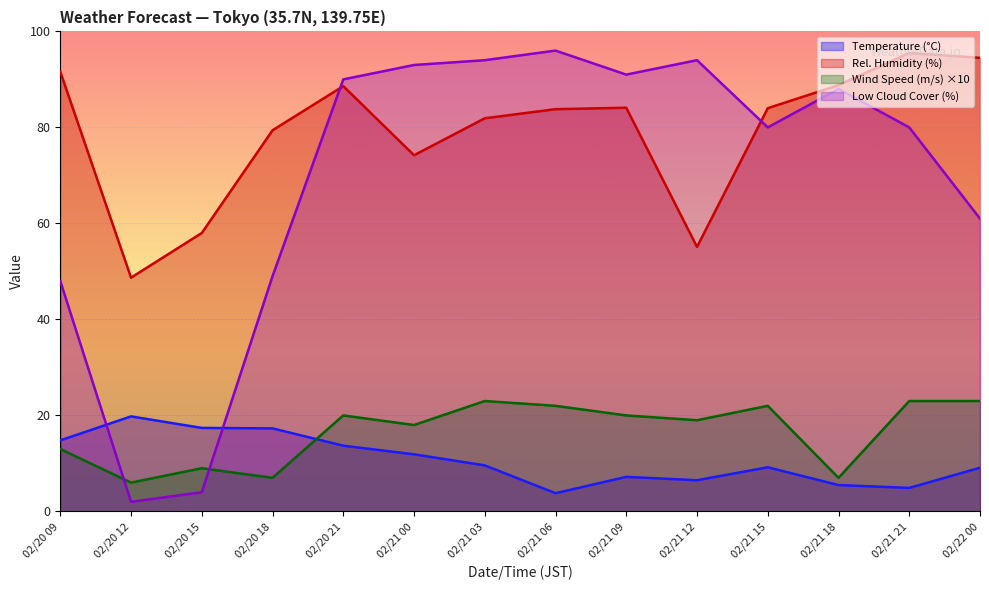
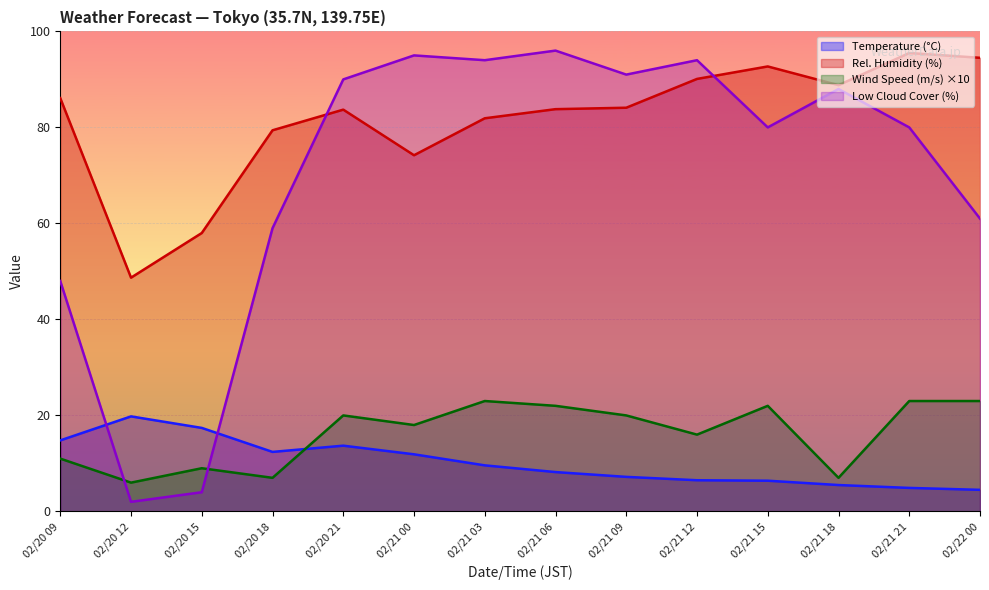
Rel. Humidity (%), 02/20 09: 92 -> 86
Wind Speed (m/s) ×10, 02/20 09: 13 -> 11
Temperature (°C), 02/20 18: 17 -> 12
Low Cloud Cover (%), 02/20 18: 49 -> 59
Rel. Humidity (%), 02/20 21: 89 -> 84
Low Cloud Cover (%), 02/21 00: 93 -> 95
Temperature (°C), 02/21 06: 4 -> 8
Rel. Humidity (%), 02/21 12: 55 -> 90
Wind Speed (m/s) ×10, 02/21 12: 19 -> 16
Temperature (°C), 02/21 15: 9 -> 6
Rel. Humidity (%), 02/21 15: 84 -> 93
Temperature (°C), 02/22 00: 9 -> 5
